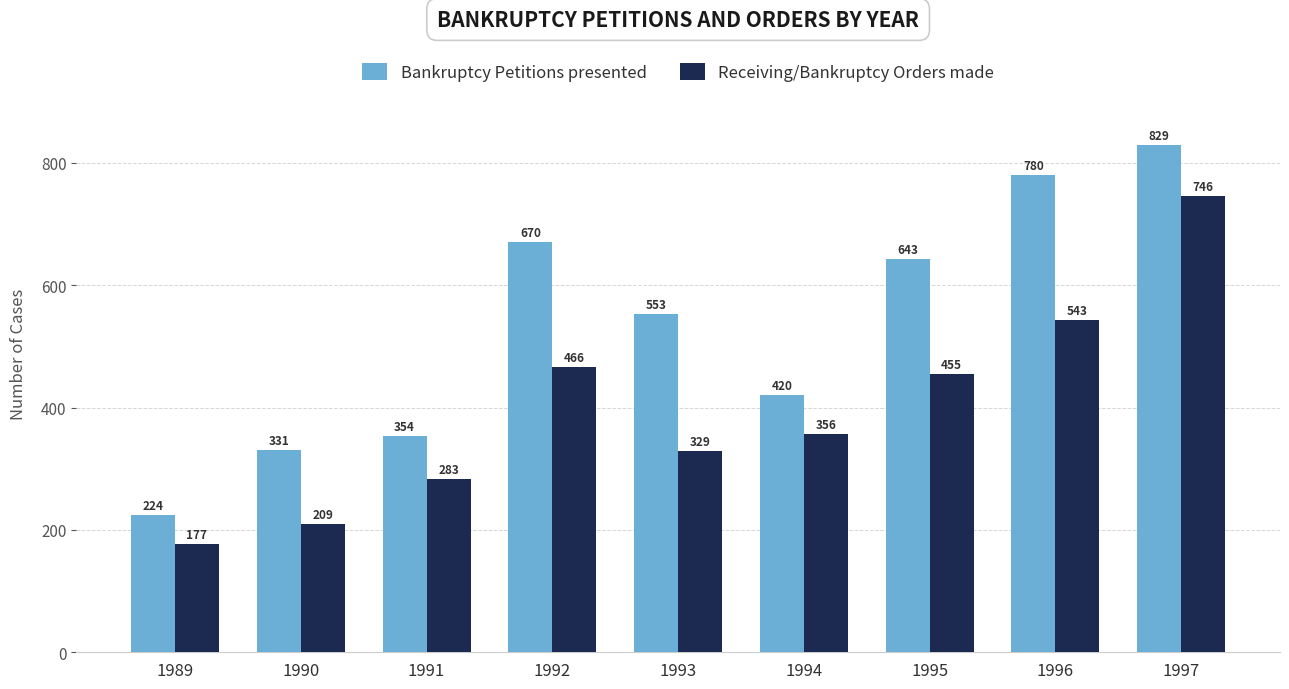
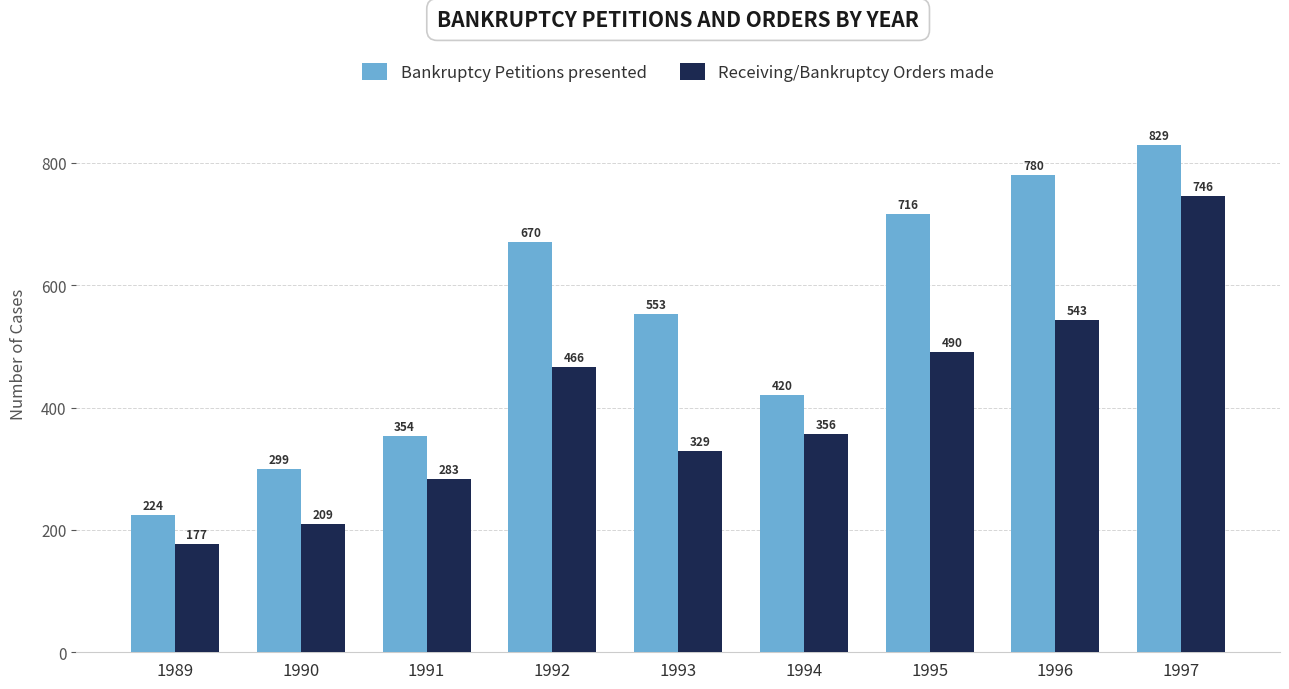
Bankruptcy Petitions presented, 1990: 331 -> 299
Bankruptcy Petitions presented, 1995: 643 -> 716
Receiving/Bankruptcy Orders made, 1995: 455 -> 490
